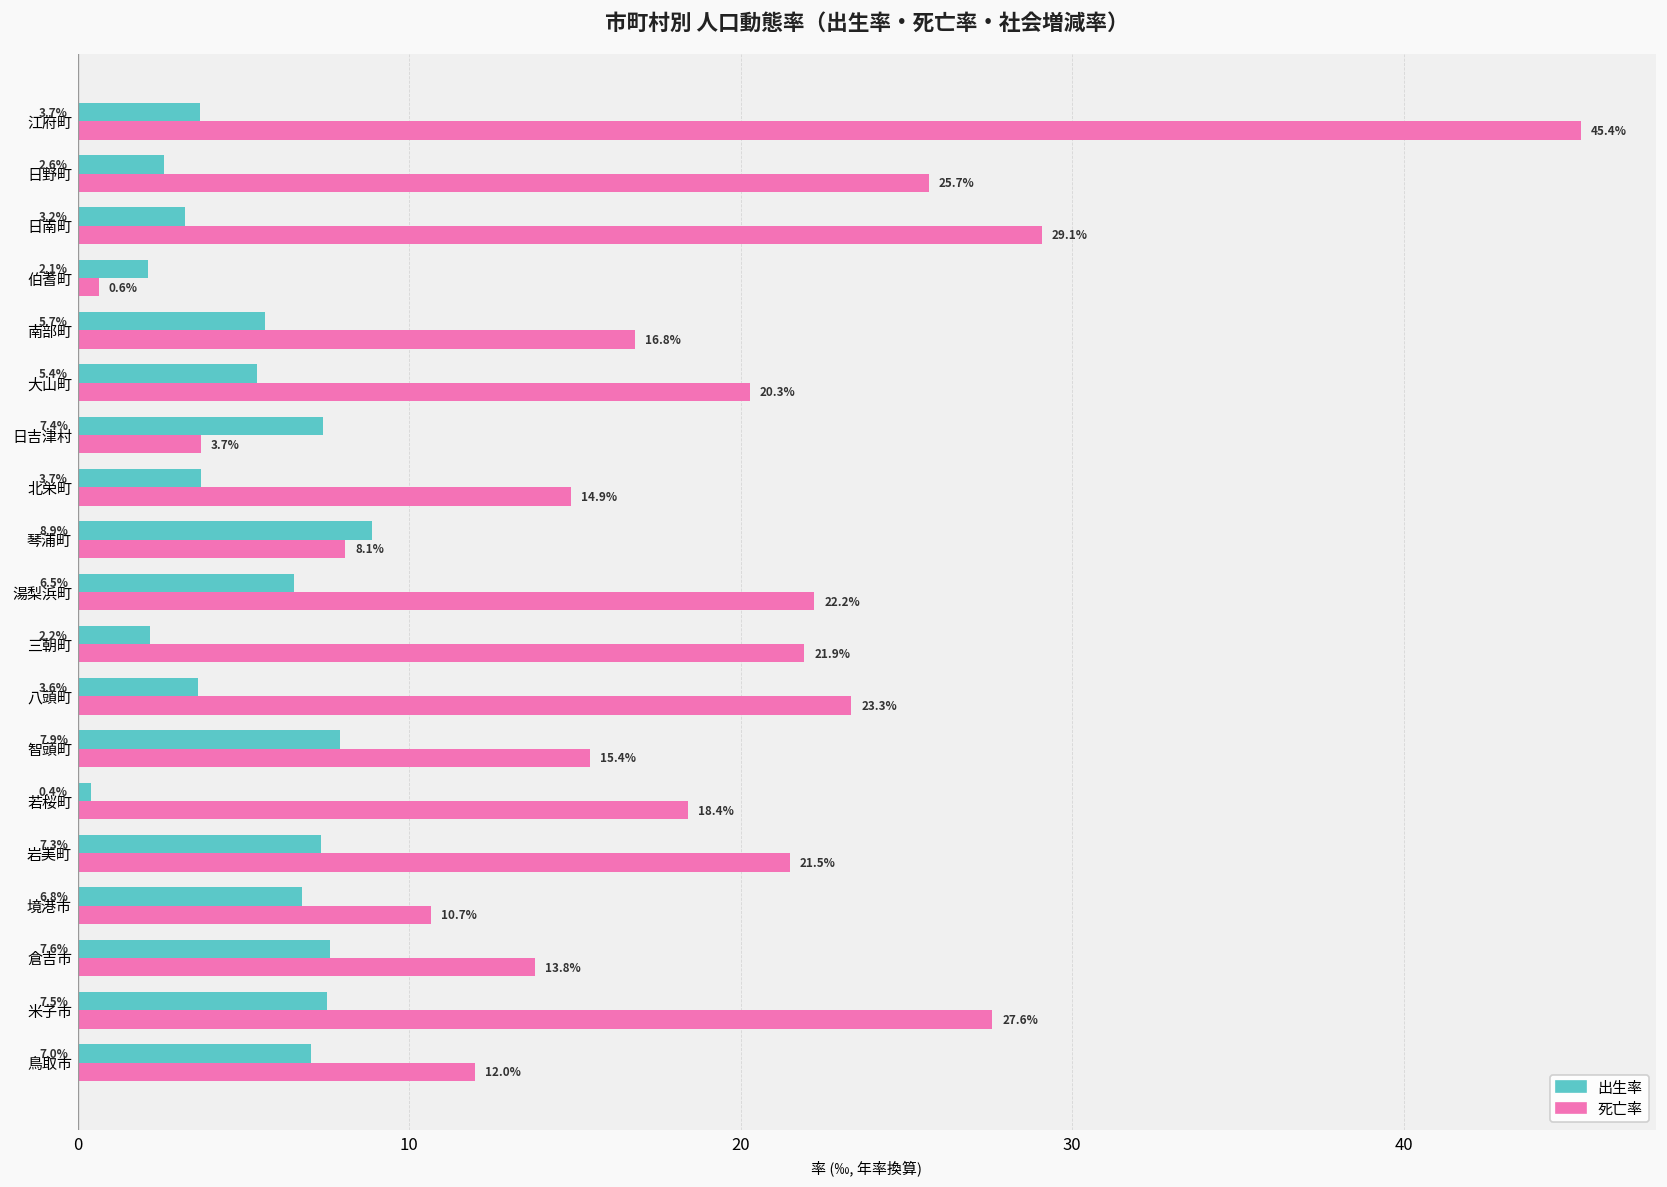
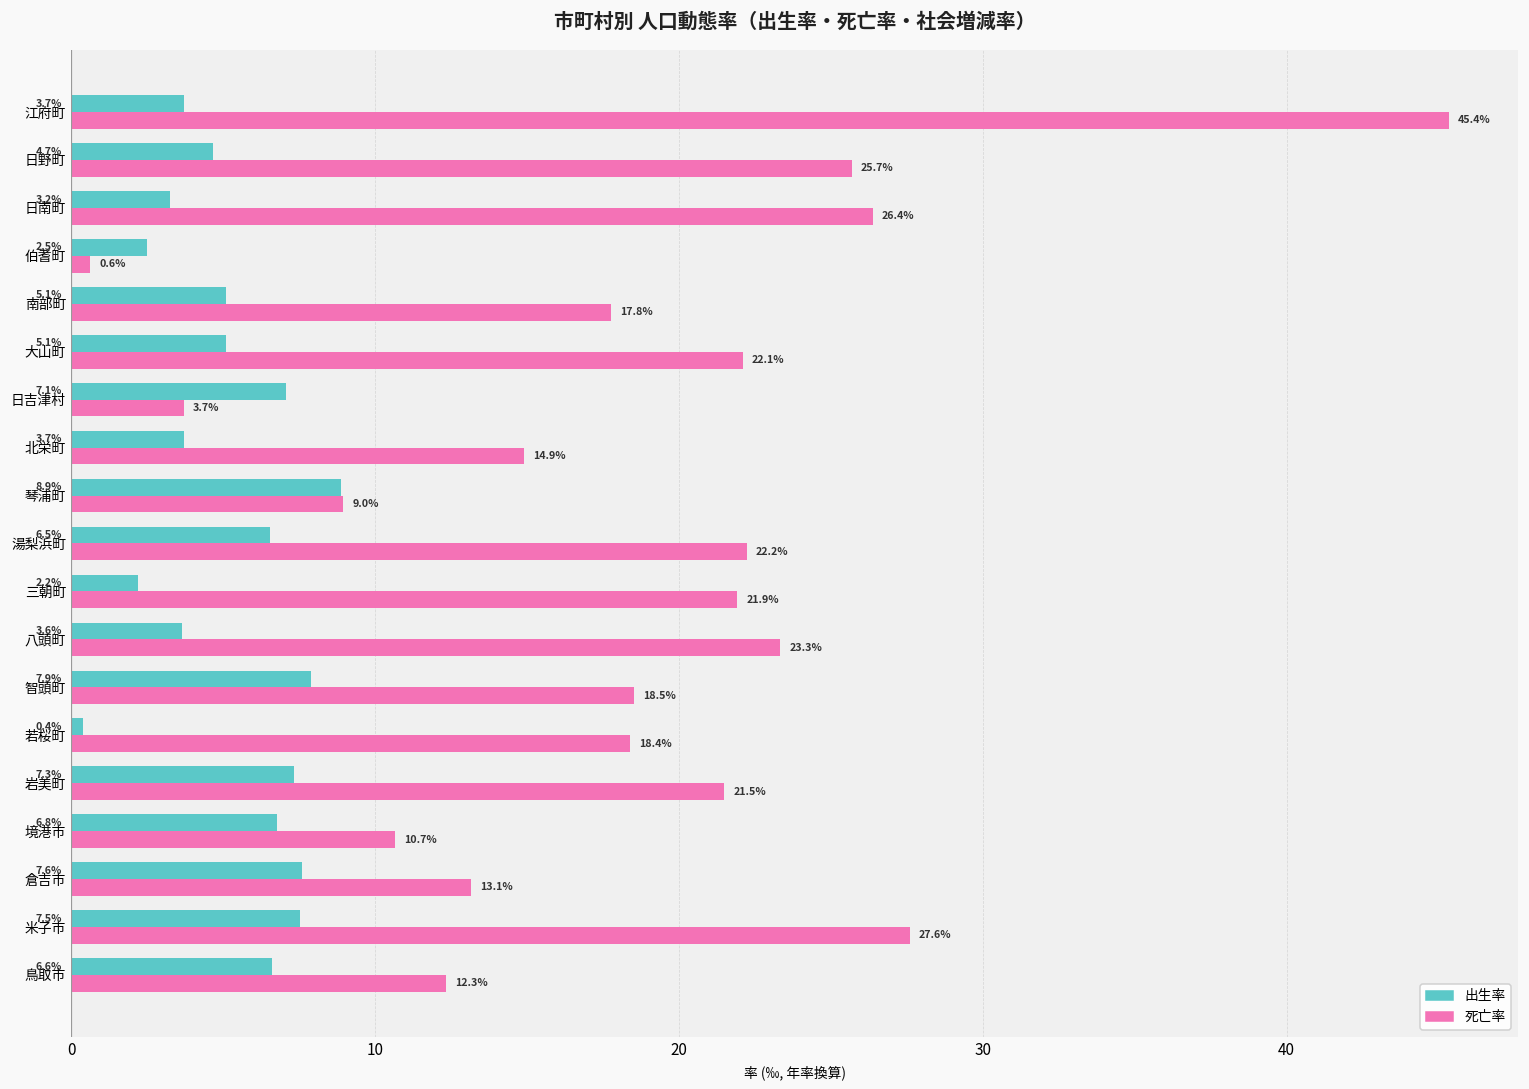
出生率, 日野町: 2.6% -> 4.7%
死亡率, 日南町: 29.1% -> 26.4%
出生率, 伯耆町: 2.1% -> 2.5%
出生率, 南部町: 5.7% -> 5.1%
死亡率, 南部町: 16.8% -> 17.8%
出生率, 大山町: 5.4% -> 5.1%
死亡率, 大山町: 20.3% -> 22.1%
出生率, 日吉津村: 7.4% -> 7.1%
死亡率, 琴浦町: 8.1% -> 9.0%
死亡率, 智頭町: 15.4% -> 18.5%
死亡率, 倉吉市: 13.8% -> 13.1%
出生率, 鳥取市: 7.0% -> 6.6%
死亡率, 鳥取市: 12.0% -> 12.3%
